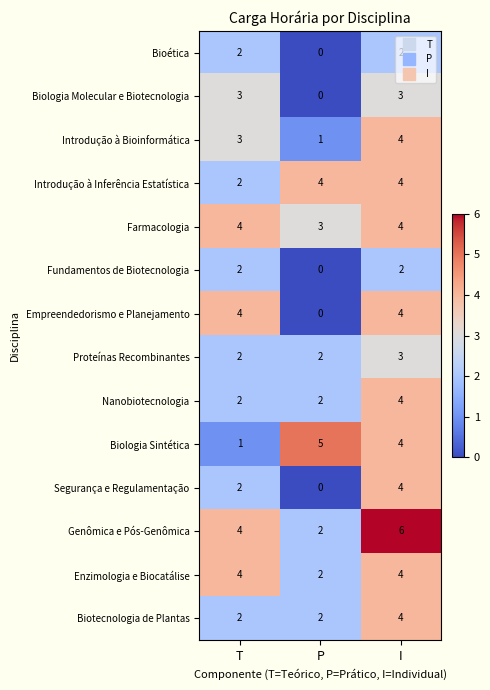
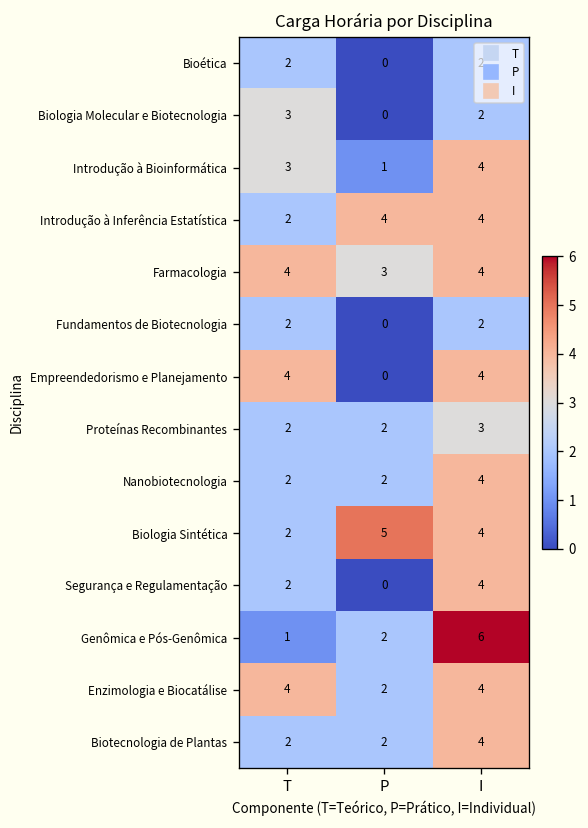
Biologia Molecular e Biotecnologia, I: 3 -> 2
Biologia Sintética, T: 1 -> 2
Genômica e Pós-Genômica, T: 4 -> 1
